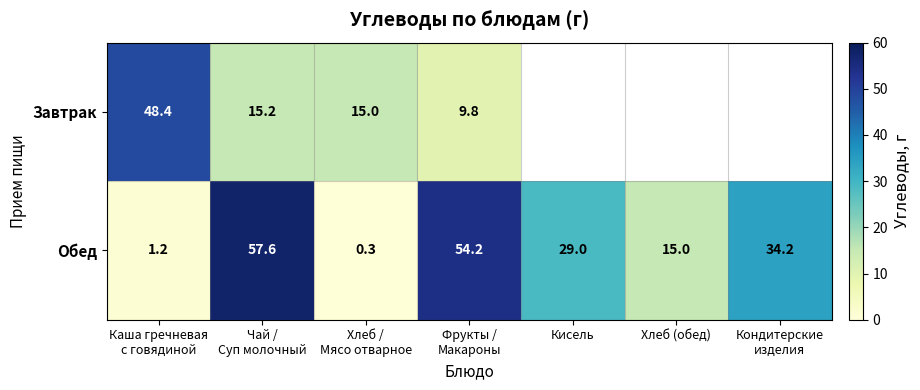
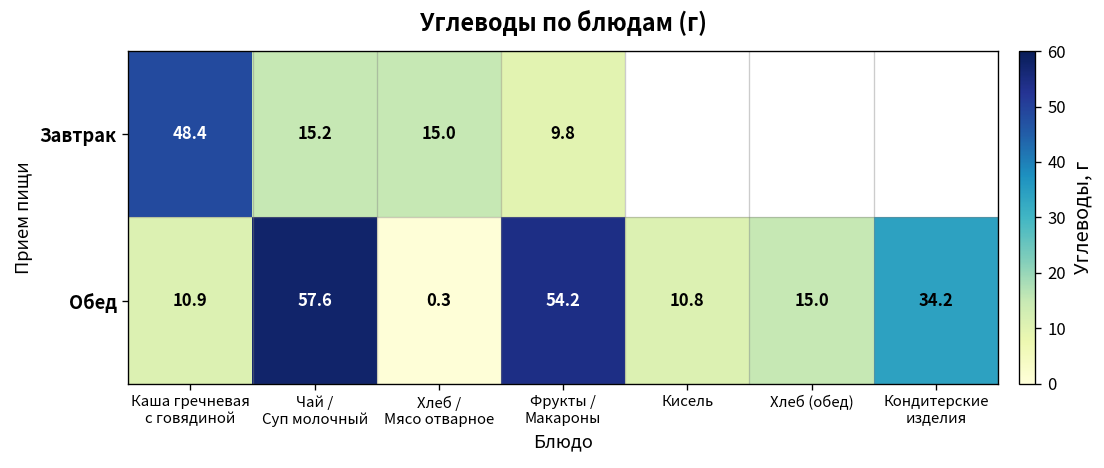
Обед, Каша гречневая с говядиной: 1.2 -> 10.9
Обед, Кисель: 29.0 -> 10.8
